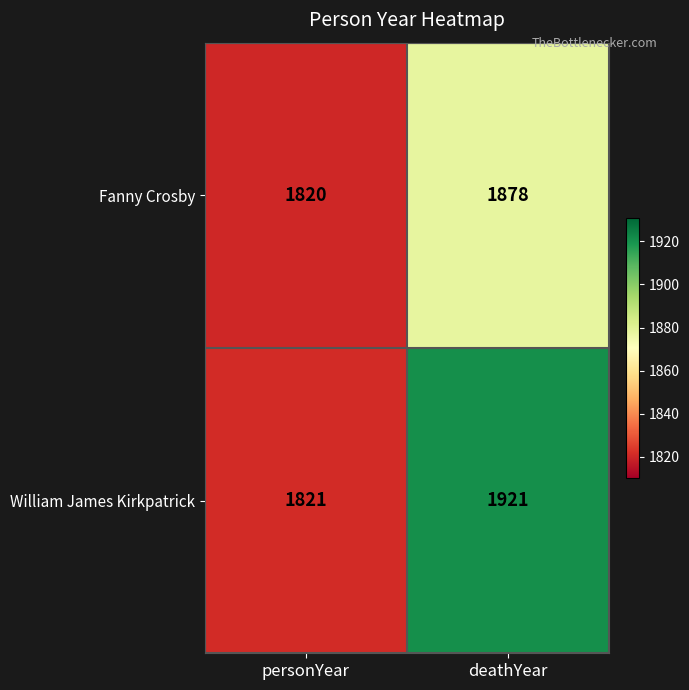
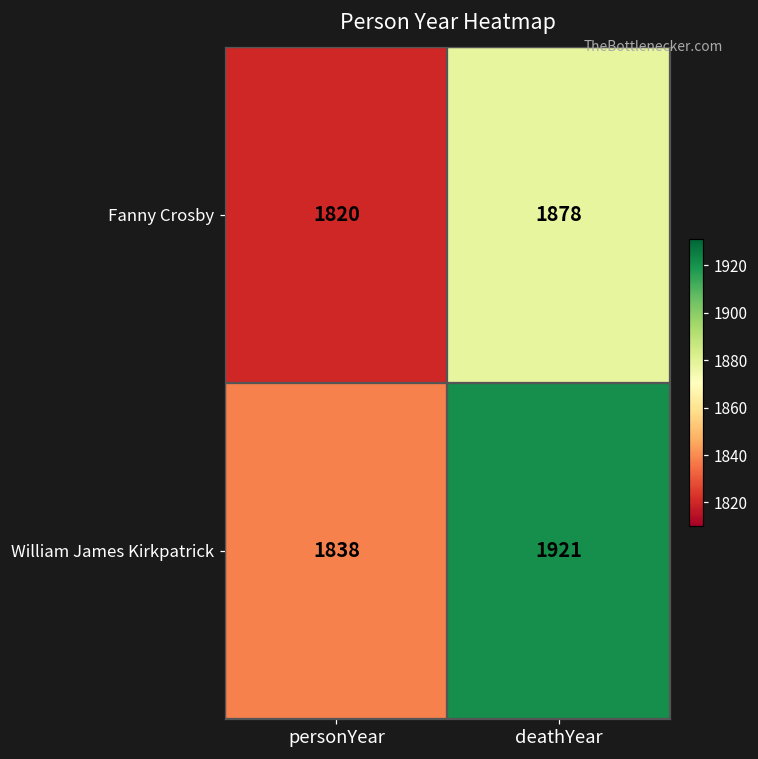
William James Kirkpatrick, personYear: 1821 -> 1838
